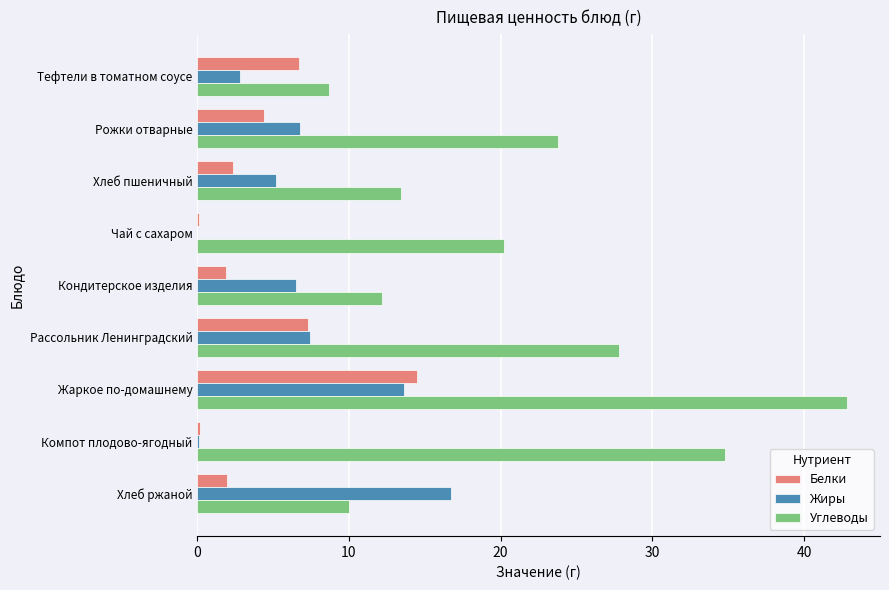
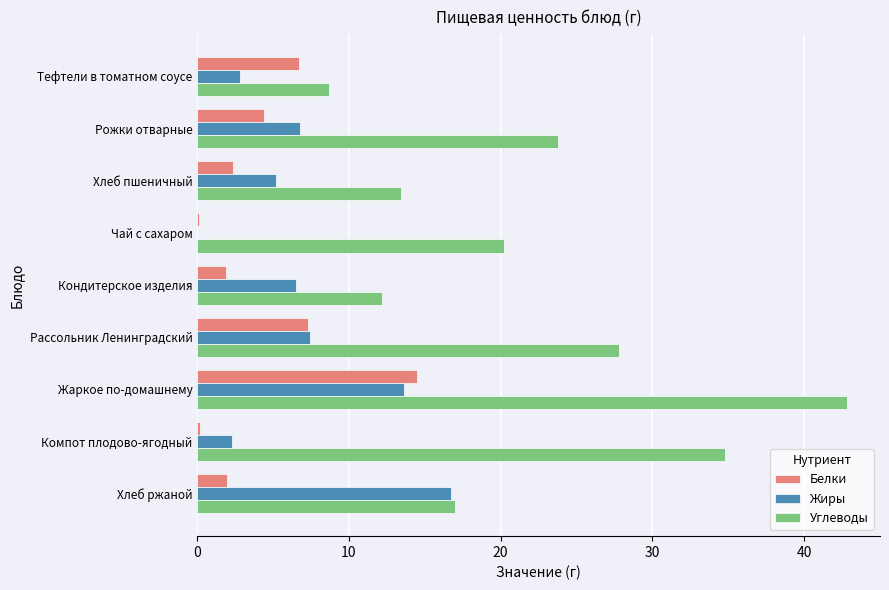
Жиры, Компот плодово-ягодный: 0.1 -> 2.3
Углеводы, Хлеб ржаной: 10.0 -> 17.0
